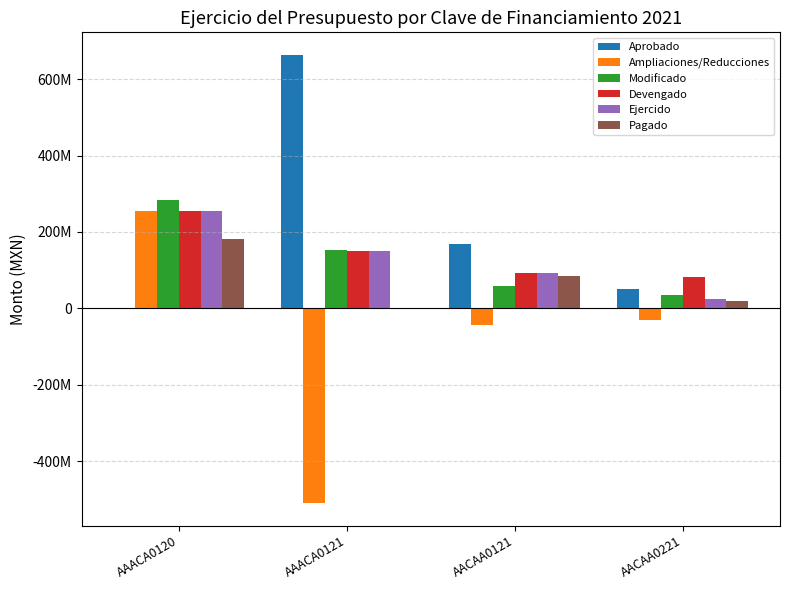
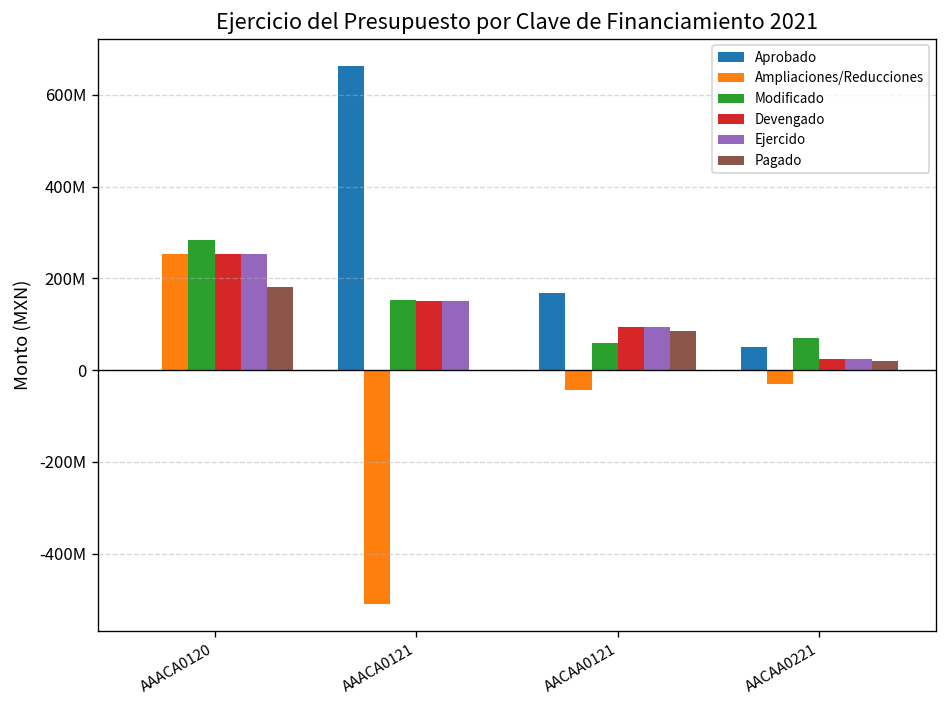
Modificado, AACAA0221: 30000000 -> 70000000
Devengado, AACAA0221: 80000000 -> 20000000
